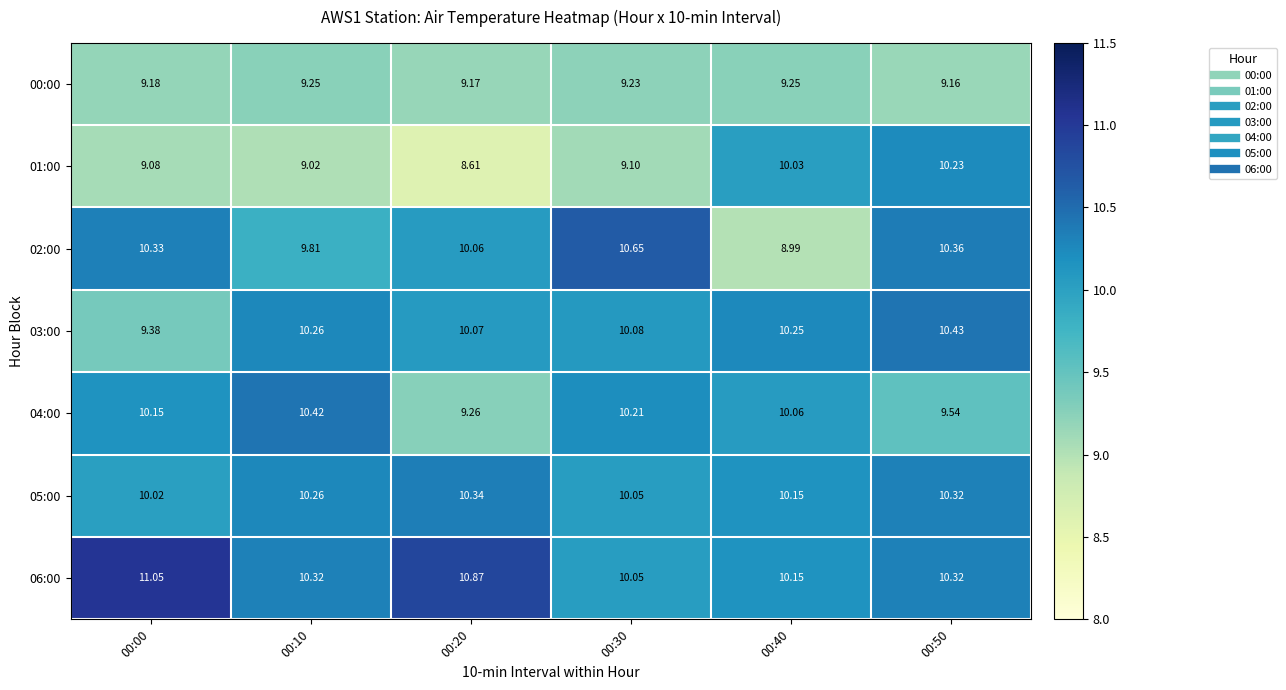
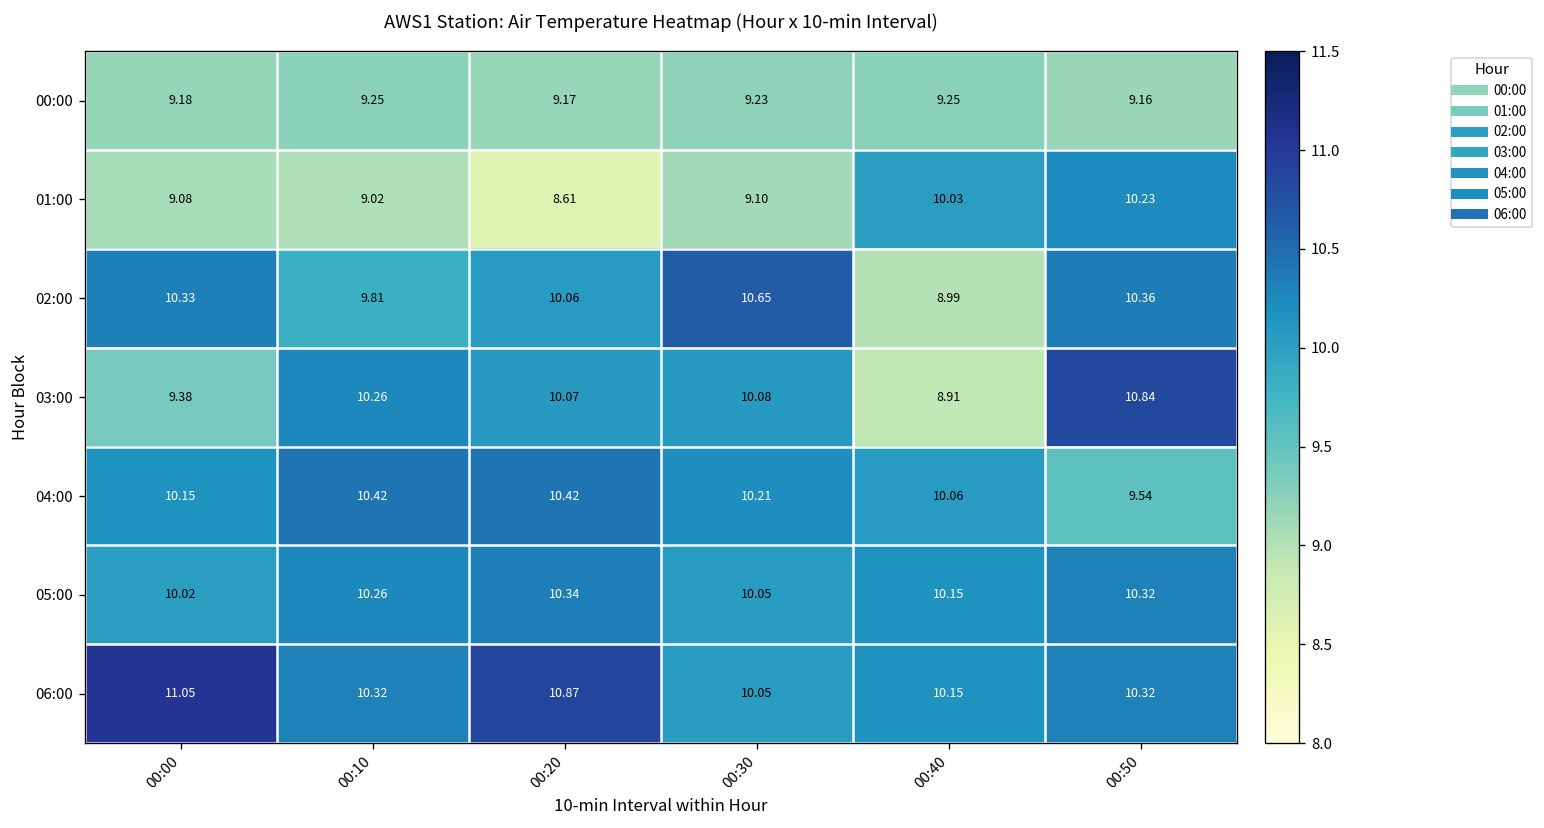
03:00, 00:40: 10.25 -> 8.91
03:00, 00:50: 10.43 -> 10.84
04:00, 00:20: 9.26 -> 10.42
